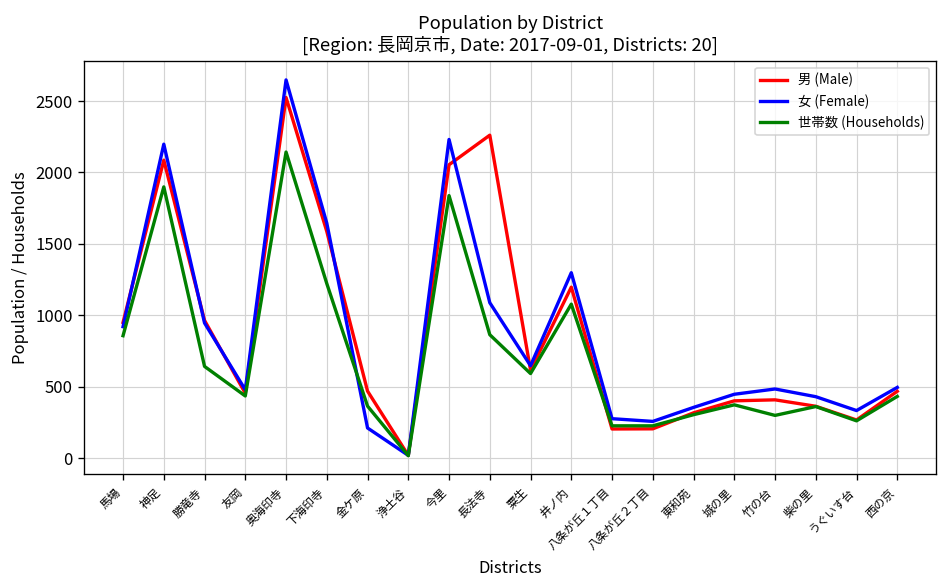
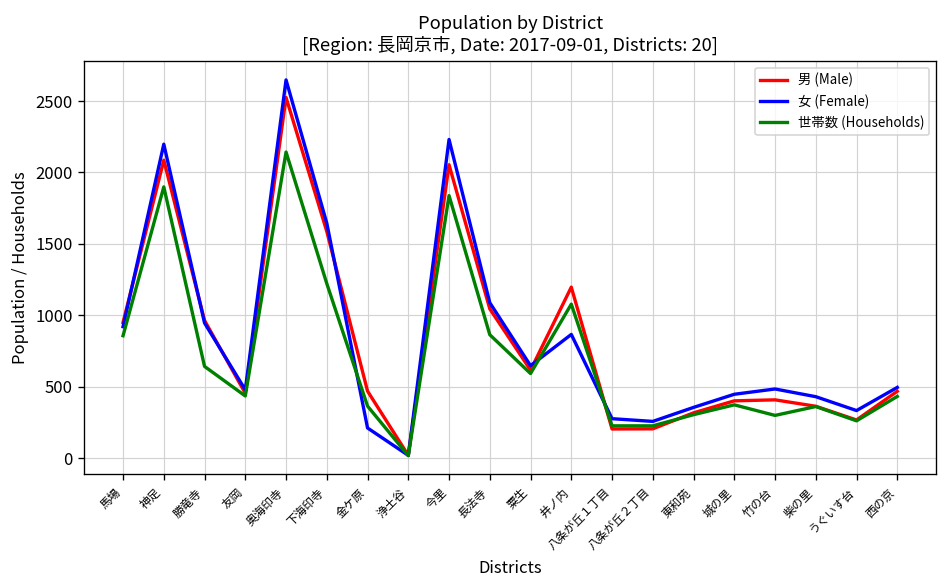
男 (Male), 長法寺: 2260 -> 1050
女 (Female), 井ノ内: 1300 -> 870
